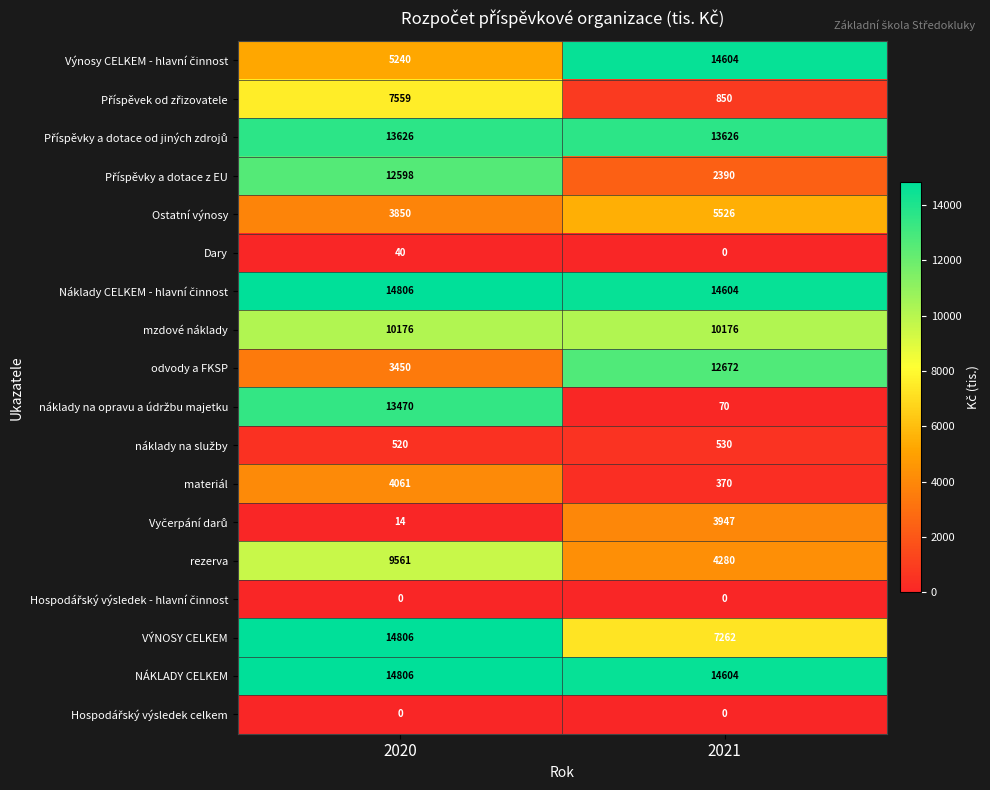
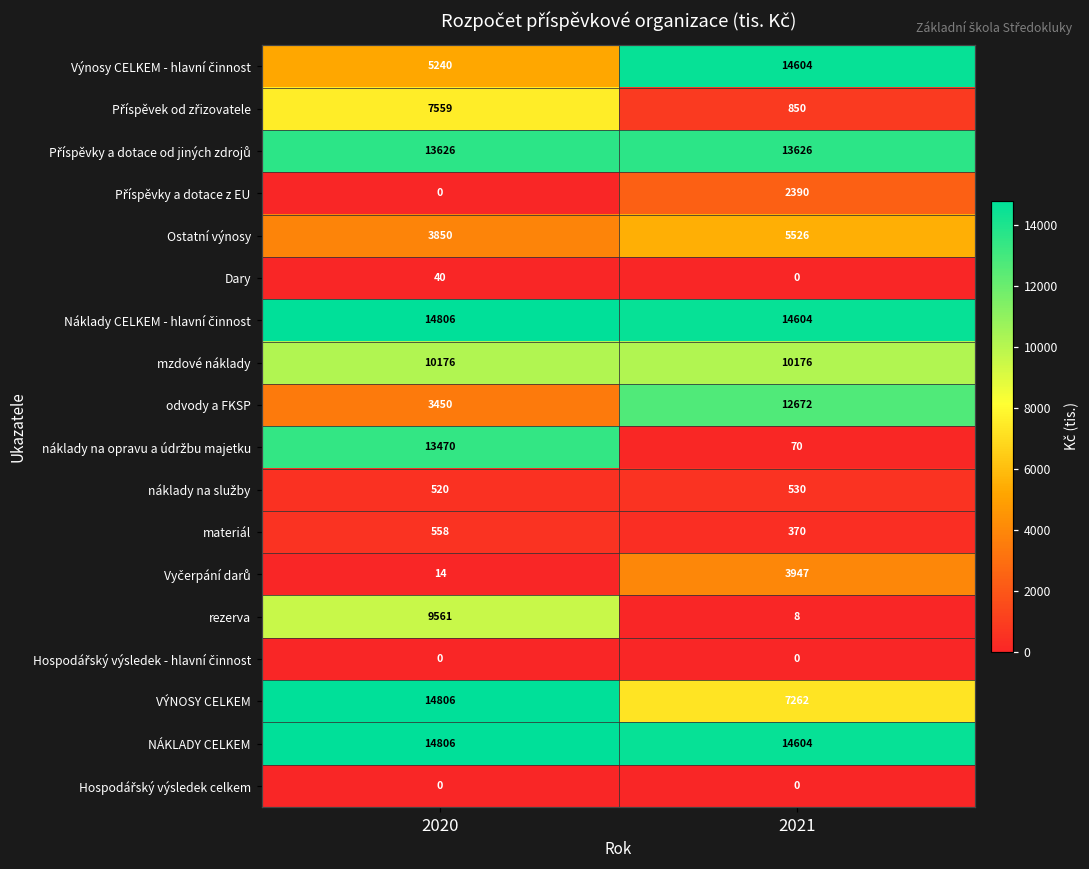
Příspěvky a dotace z EU, 2020: 12598 -> 0
materiál, 2020: 4061 -> 558
rezerva, 2021: 4280 -> 8
